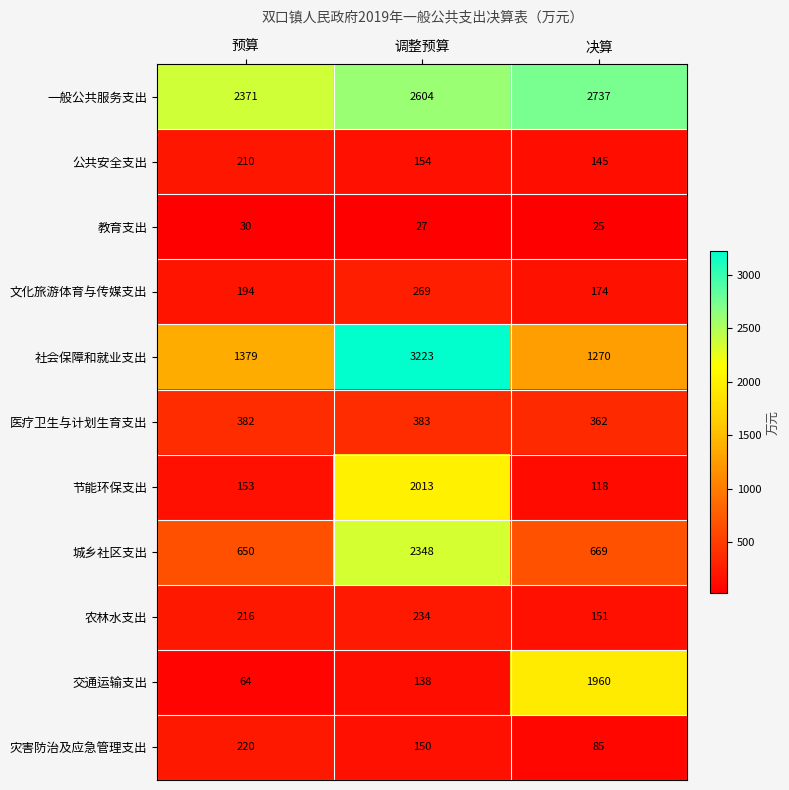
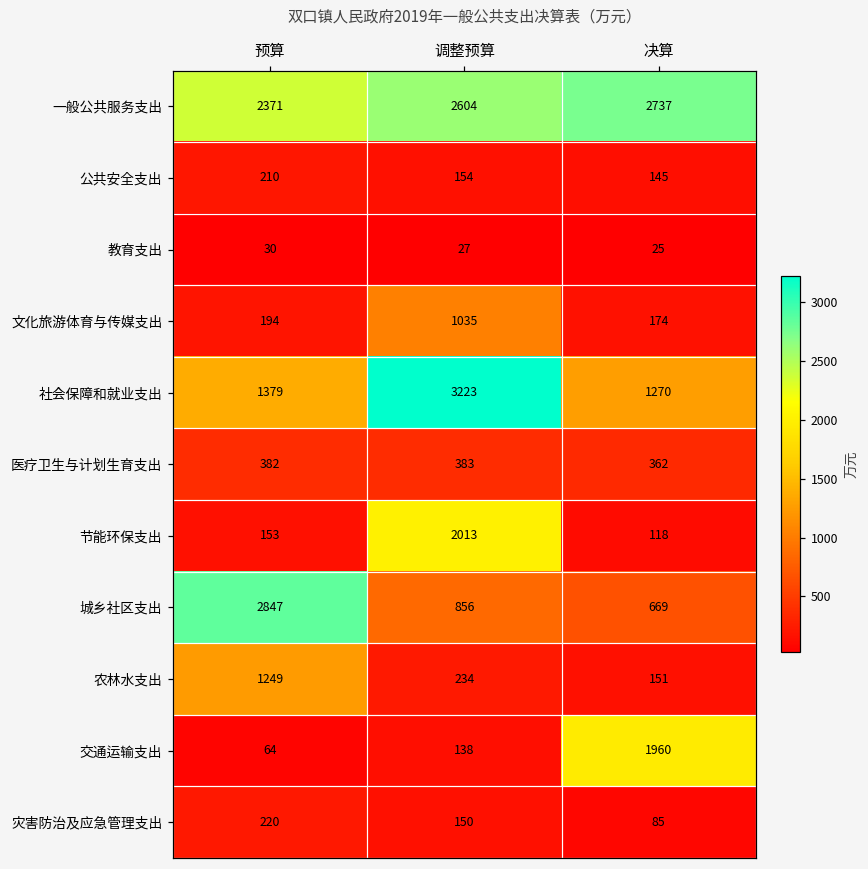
文化旅游体育与传媒支出, 调整预算: 269 -> 1035
城乡社区支出, 预算: 650 -> 2847
城乡社区支出, 调整预算: 2348 -> 856
农林水支出, 预算: 216 -> 1249
